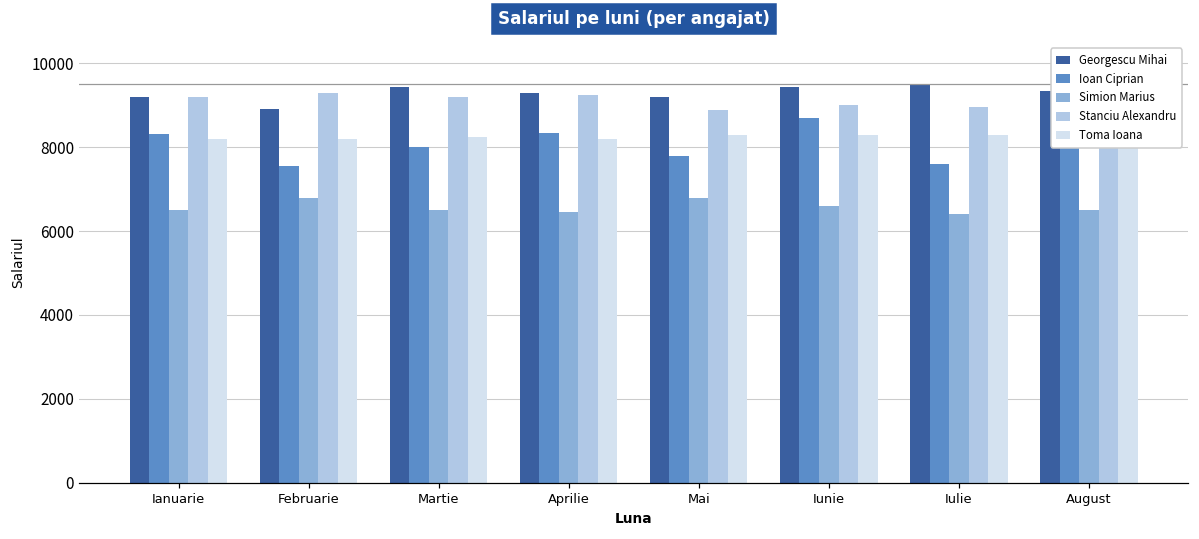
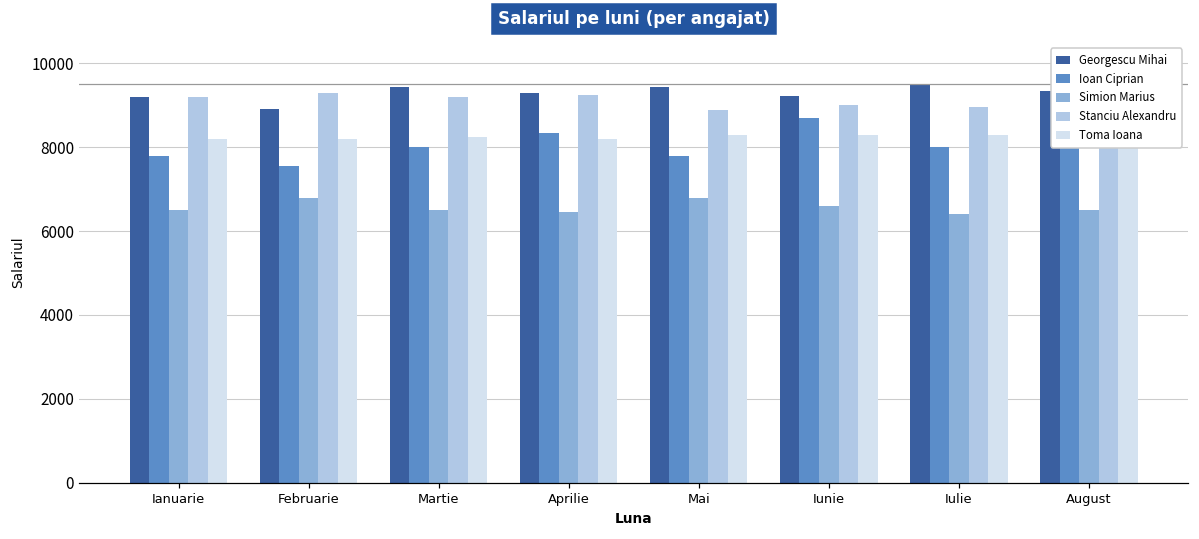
Ioan Ciprian, Ianuarie: 8300 -> 7800
Georgescu Mihai, Mai: 9200 -> 9400
Georgescu Mihai, Iunie: 9500 -> 9200
Ioan Ciprian, Iulie: 7600 -> 8000
